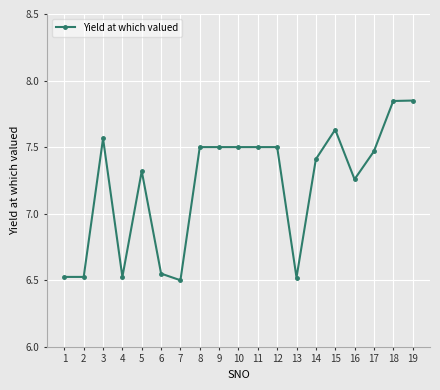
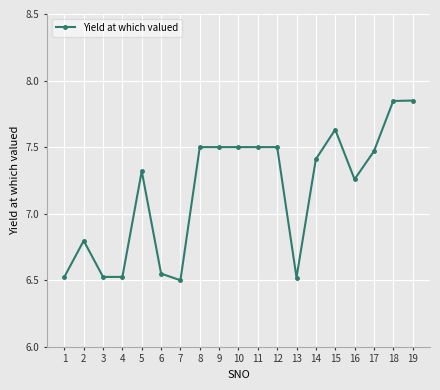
2: 6.53 -> 6.80
3: 7.57 -> 6.53
